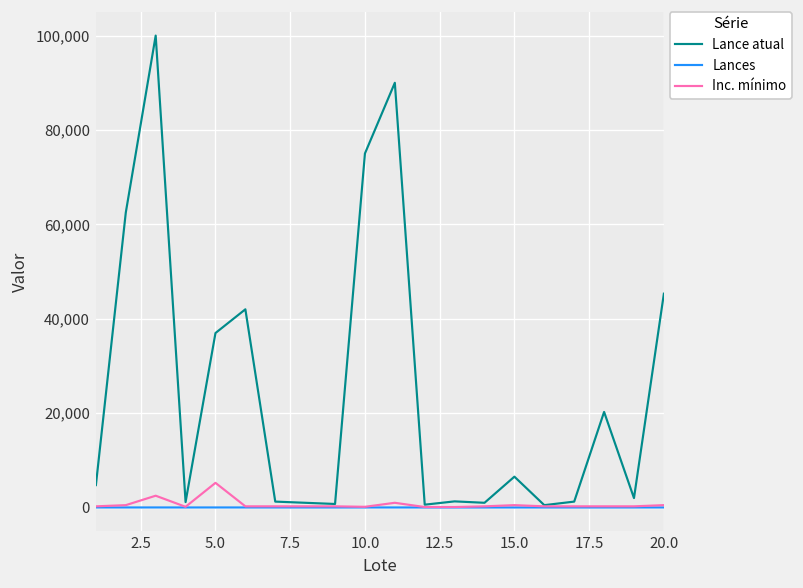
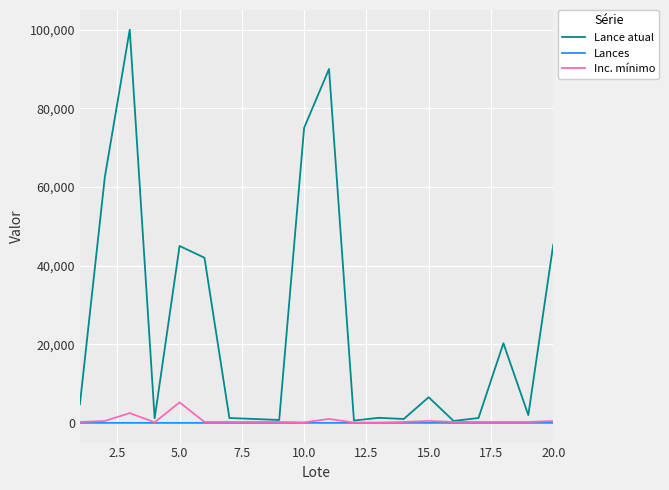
Lance atual, 5.0: 37,000 -> 45,000
